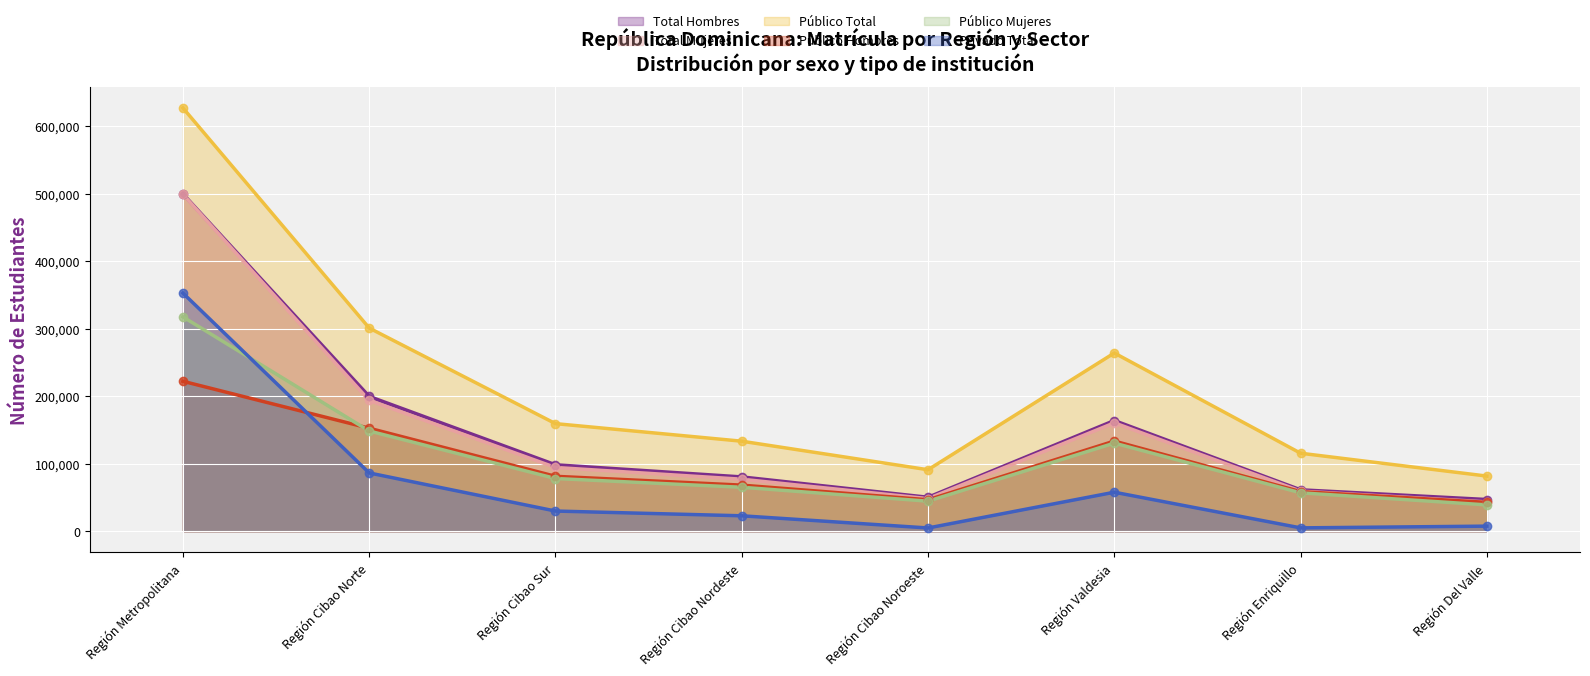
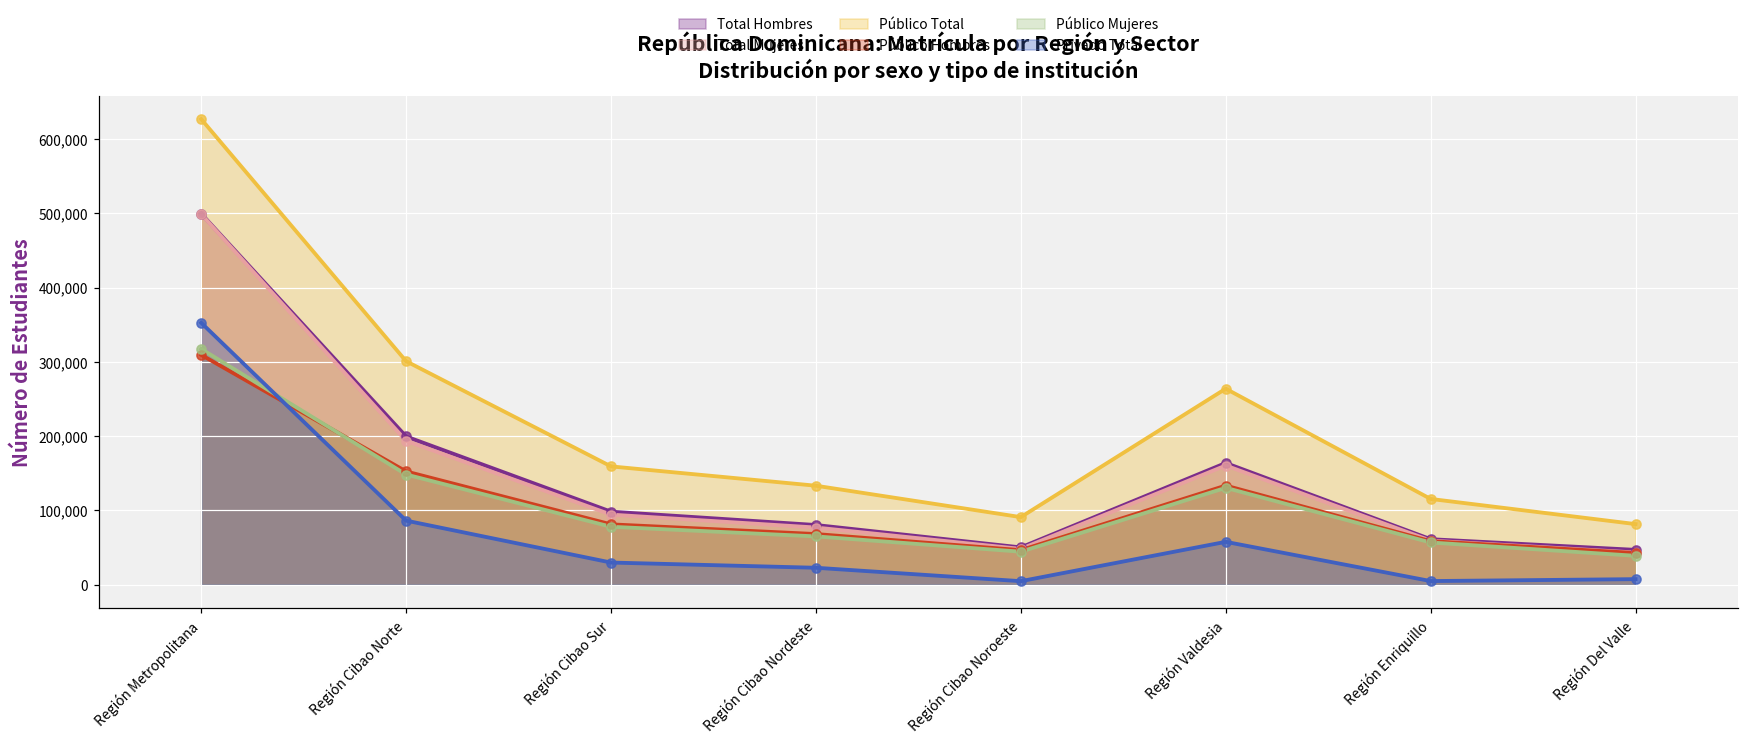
Público Hombres, Región Metropolitana: 220,000 -> 310,000
